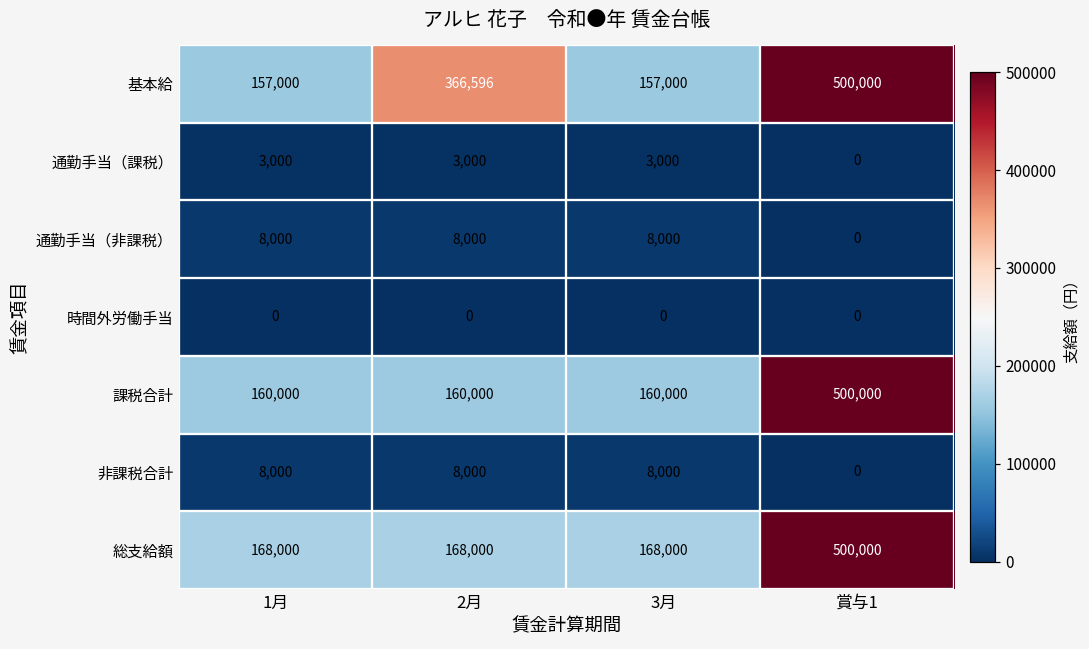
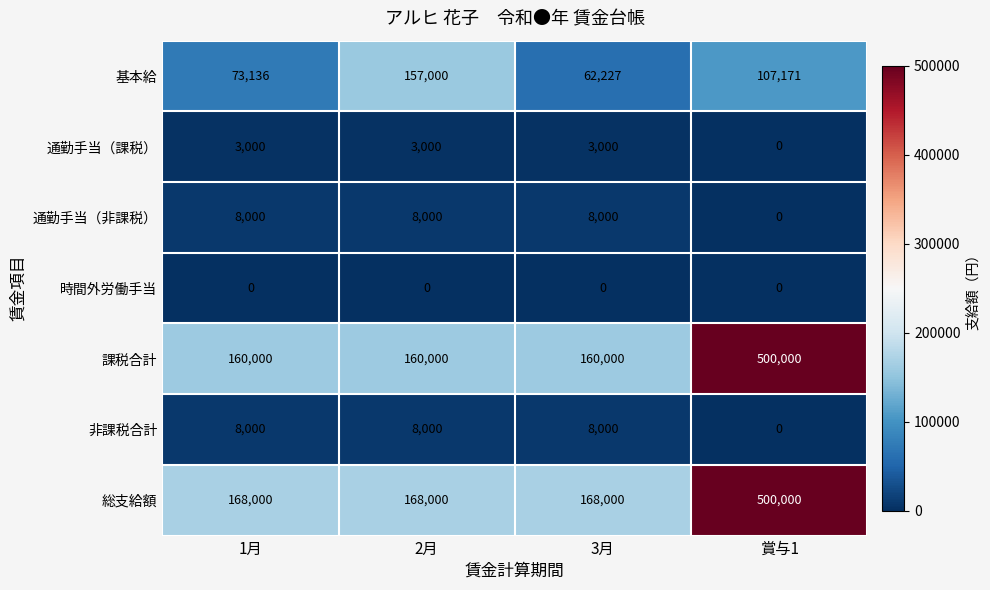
基本給, 1月: 157,000 -> 73,136
基本給, 2月: 366,596 -> 157,000
基本給, 3月: 157,000 -> 62,227
基本給, 賞与1: 500,000 -> 107,171
